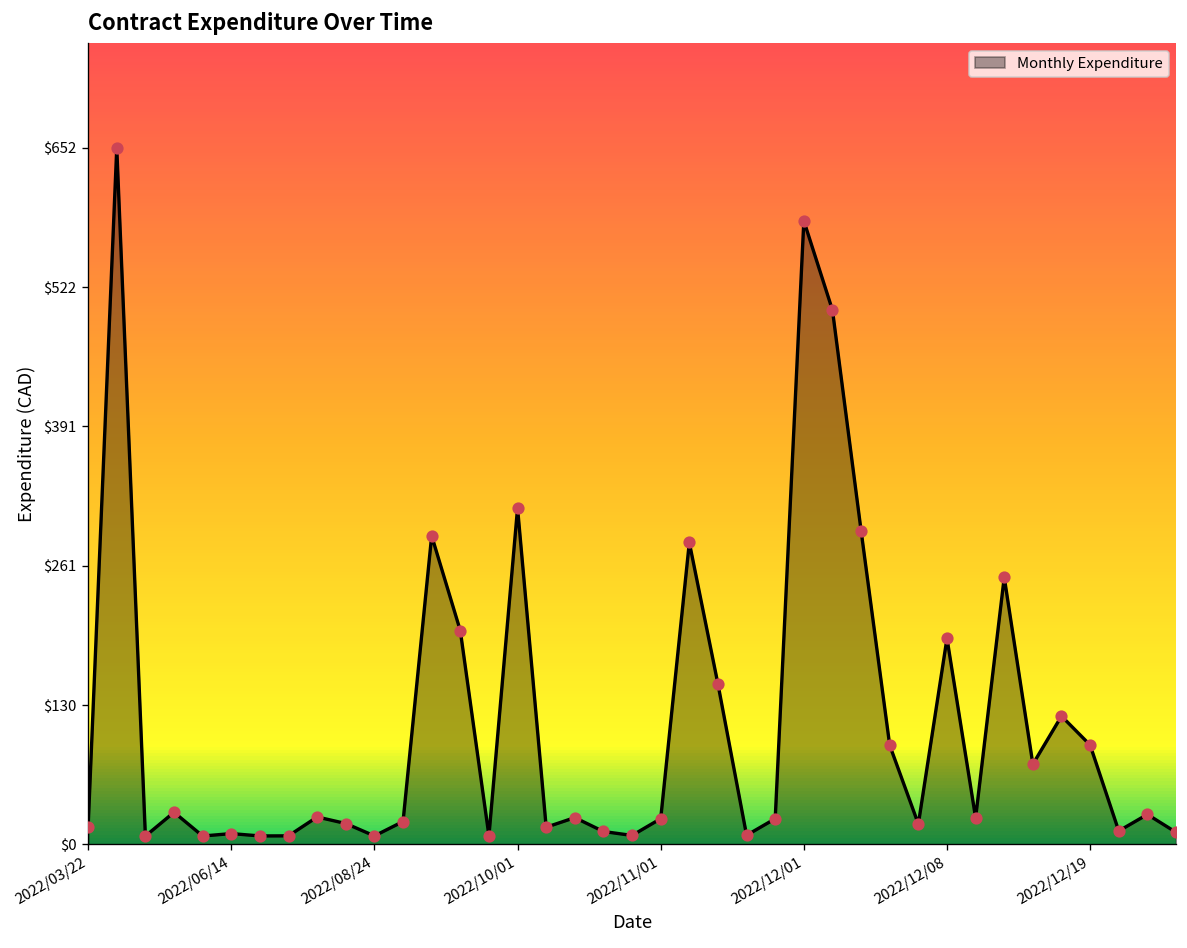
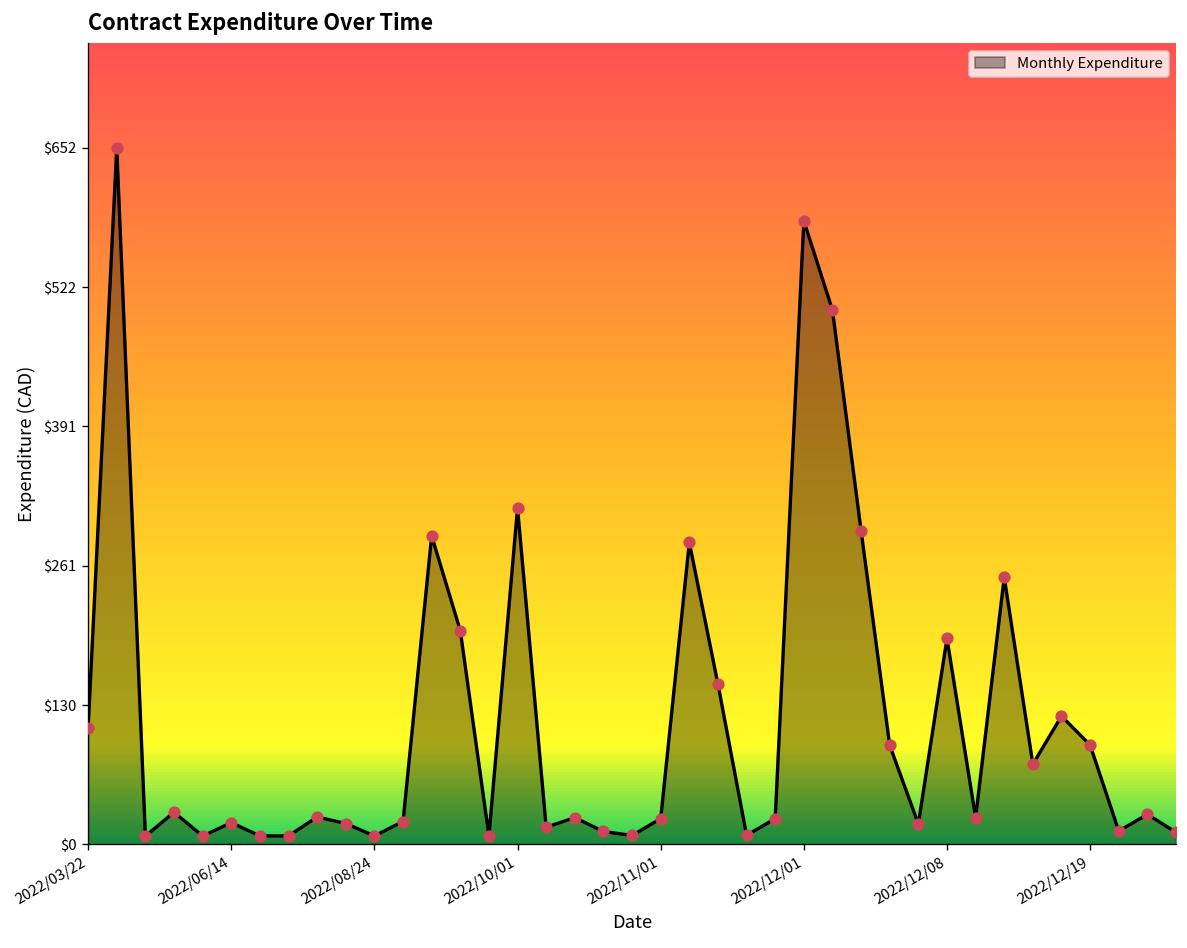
2022/03/22: $20 -> $110
2022/06/14: $10 -> $20
